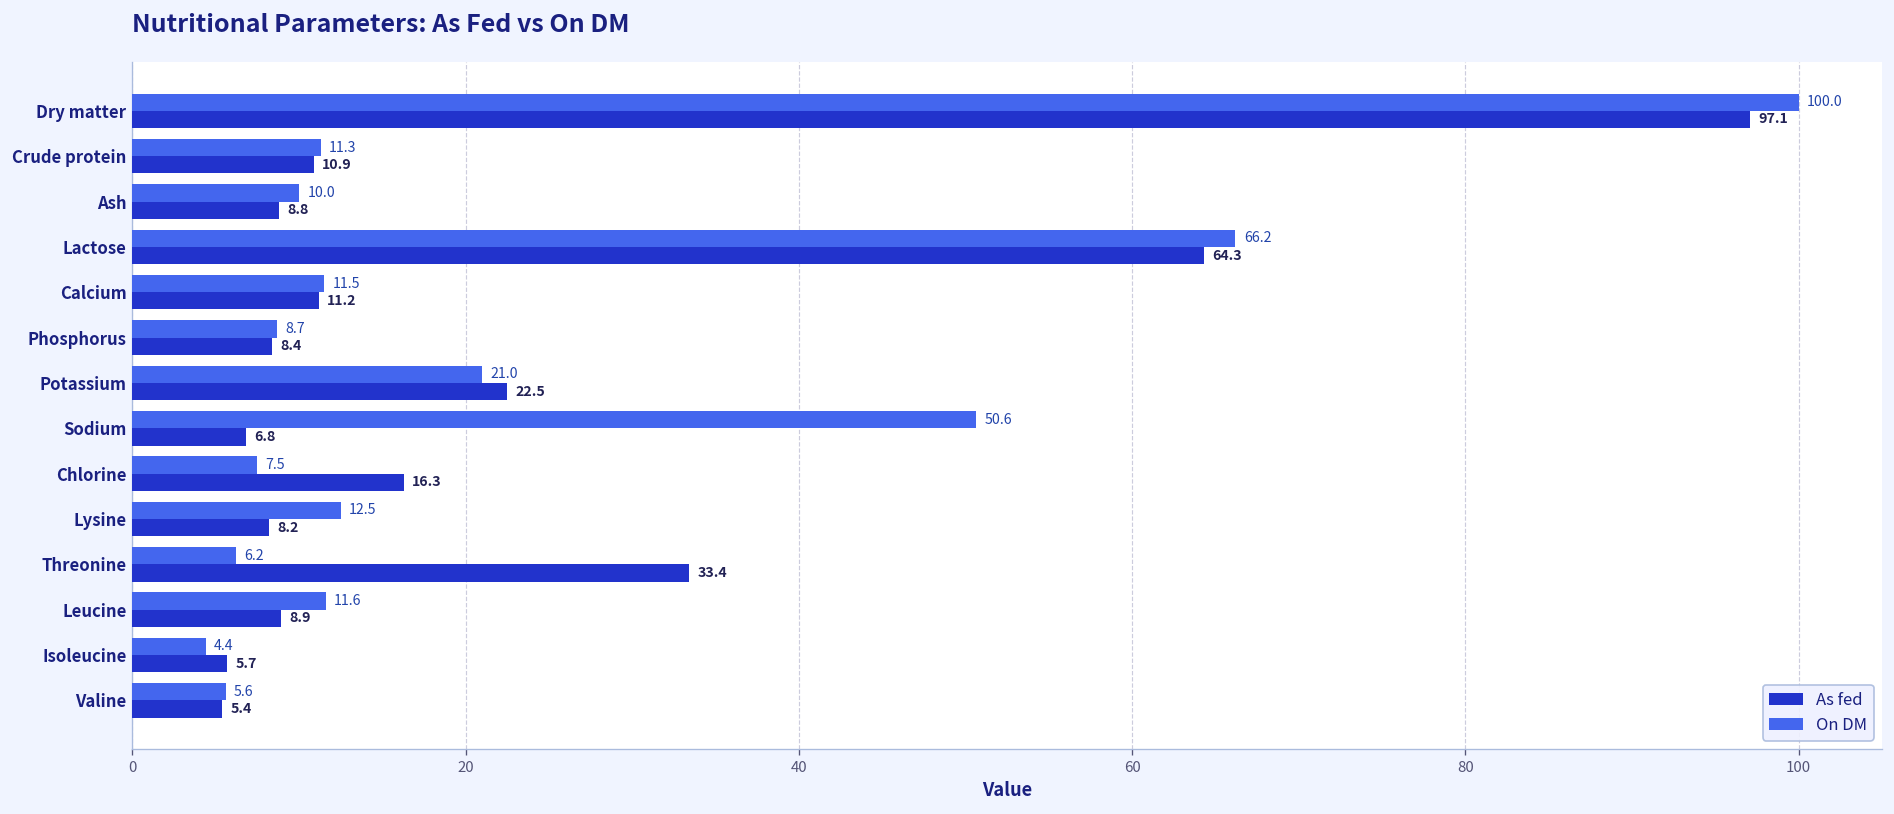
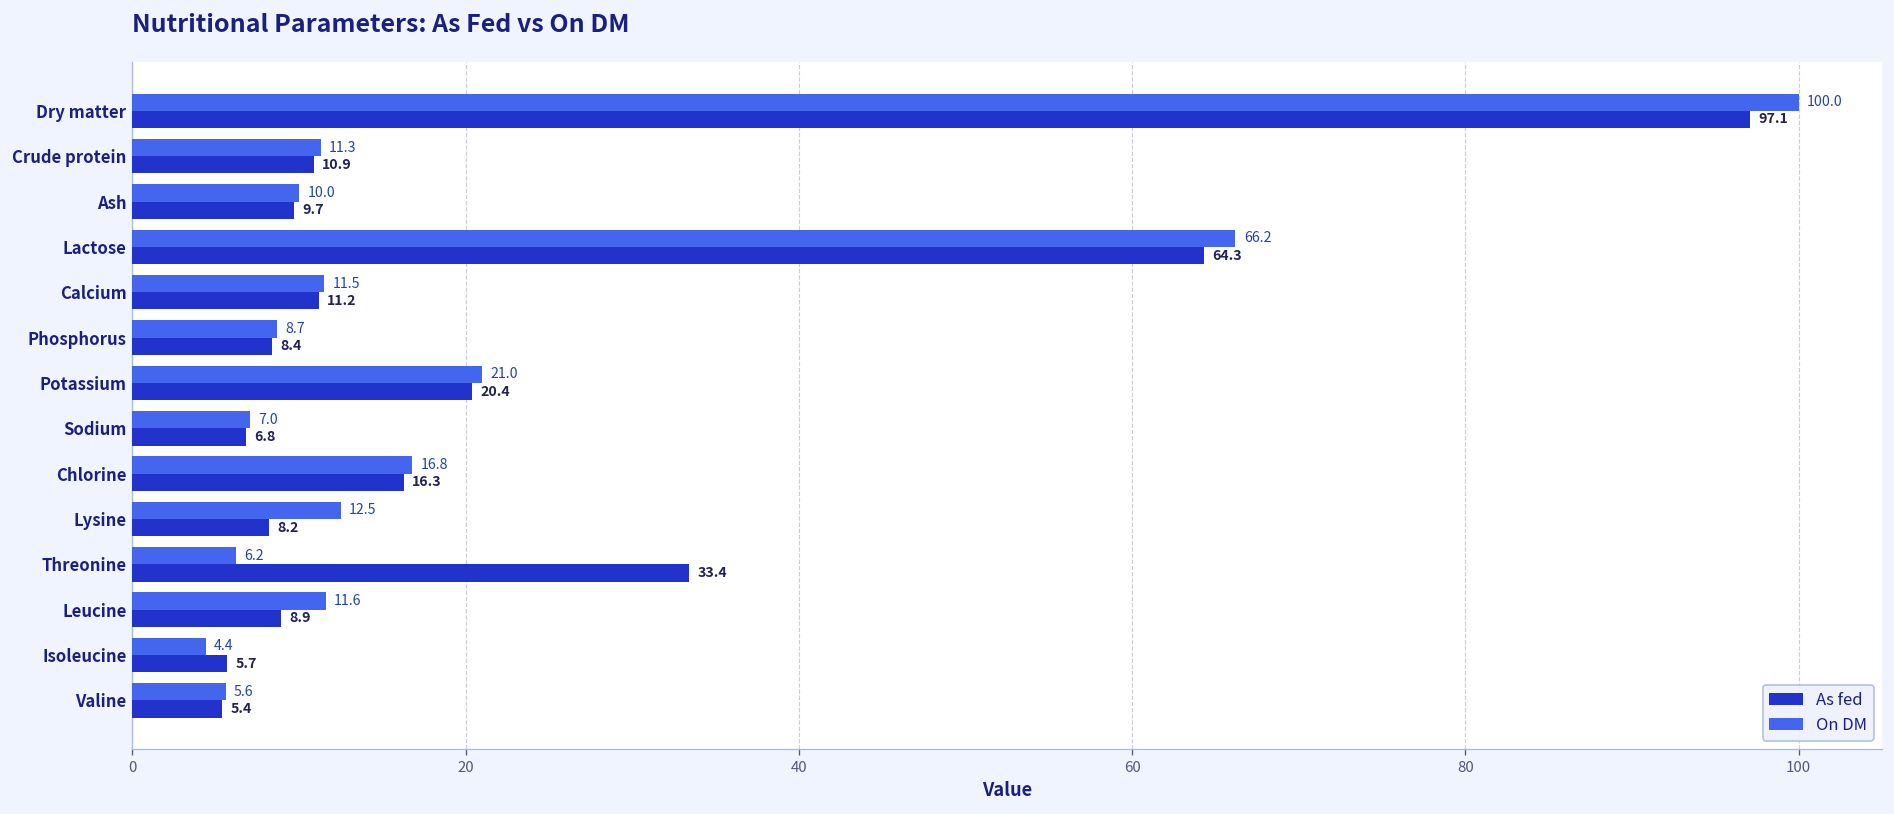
As fed, Ash: 8.8 -> 9.7
As fed, Potassium: 22.5 -> 20.4
On DM, Sodium: 50.6 -> 7.0
On DM, Chlorine: 7.5 -> 16.8
